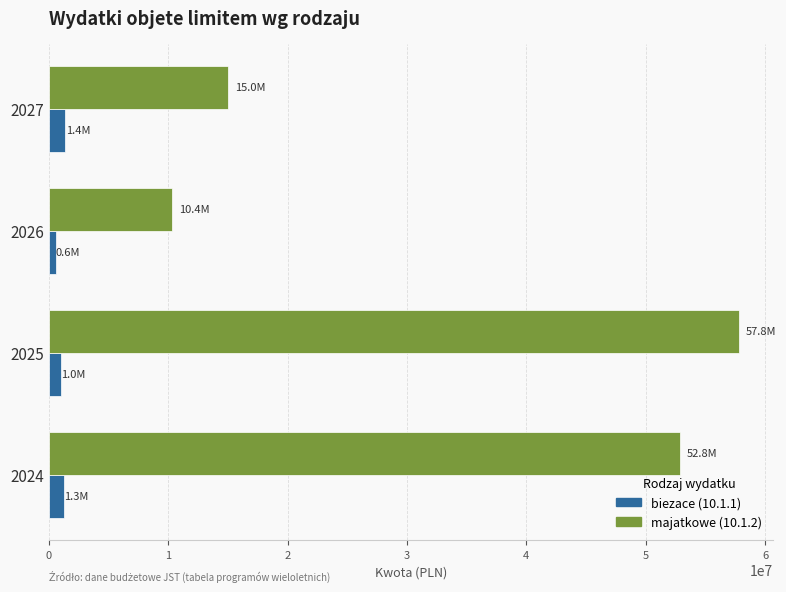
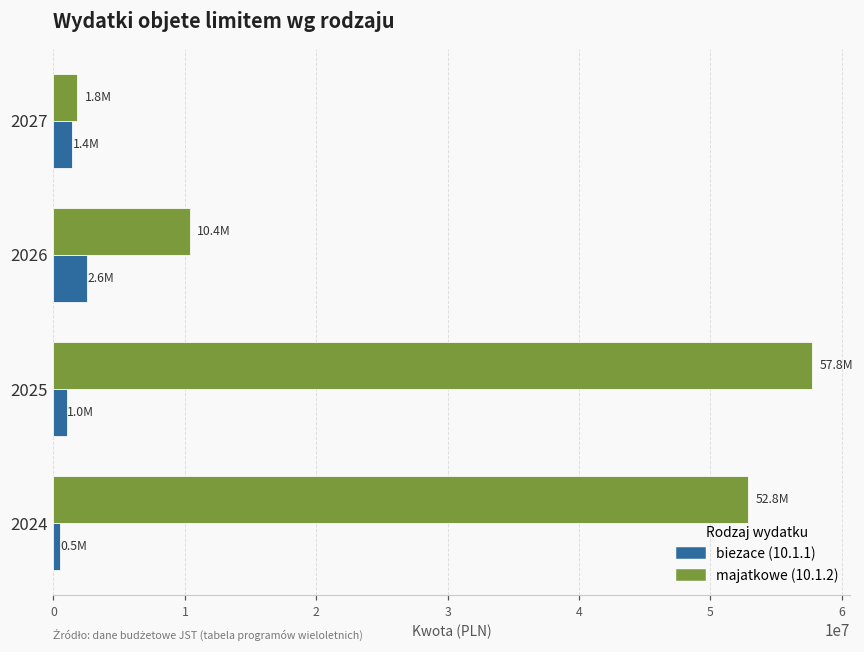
majatkowe (10.1.2), 2027: 15.0M -> 1.8M
biezace (10.1.1), 2026: 0.6M -> 2.6M
biezace (10.1.1), 2024: 1.3M -> 0.5M
